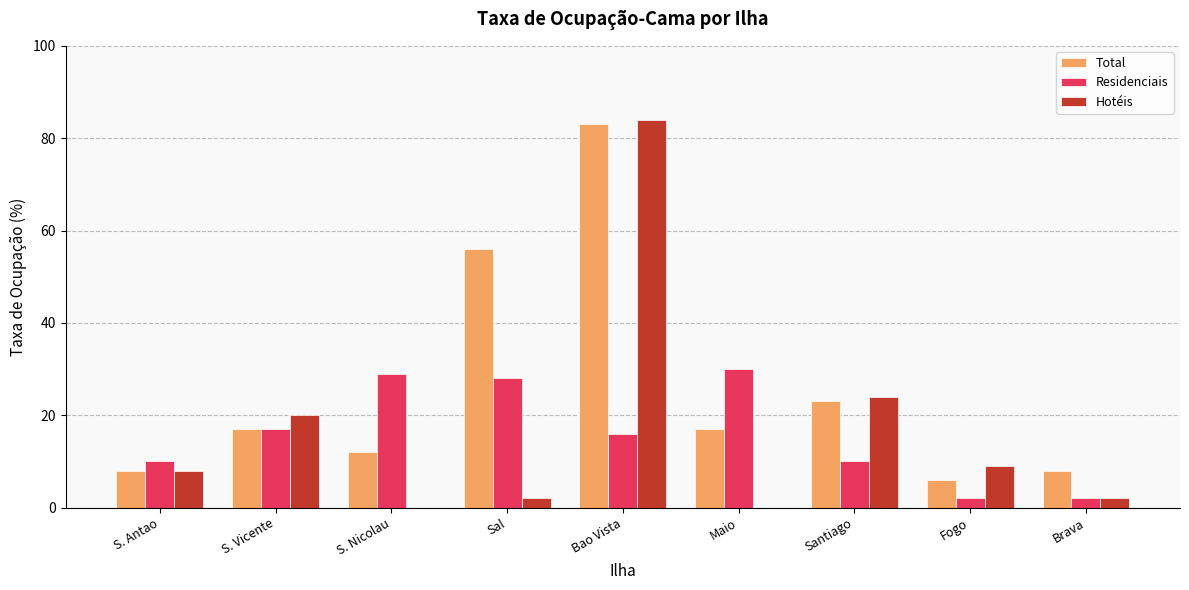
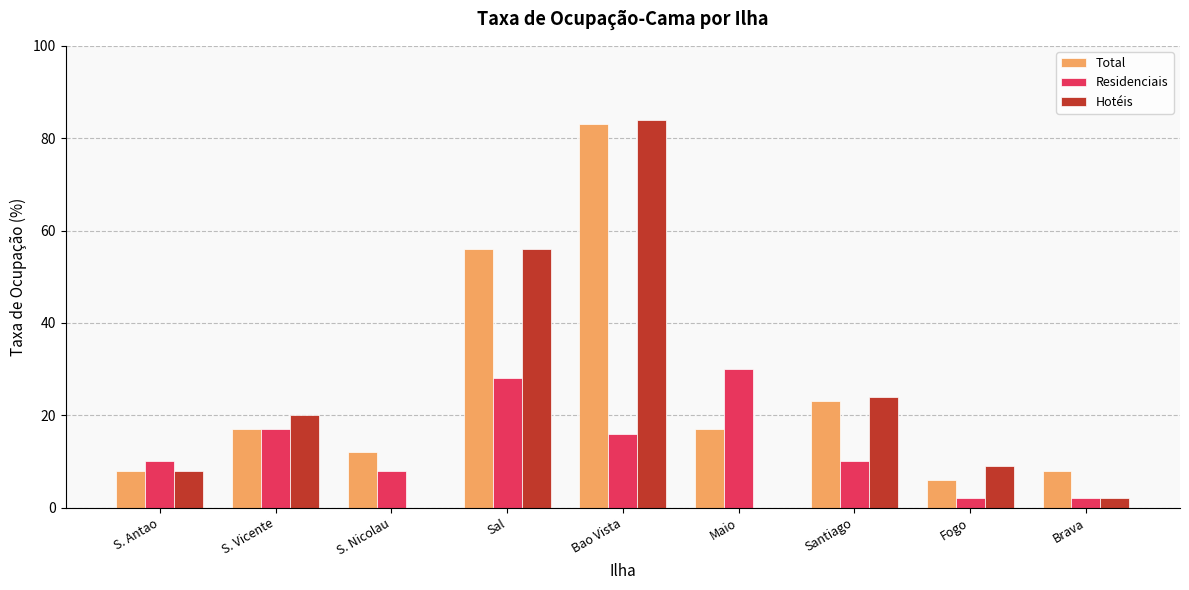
Residenciais, S. Nicolau: 29 -> 8
Hotéis, Sal: 2 -> 56
